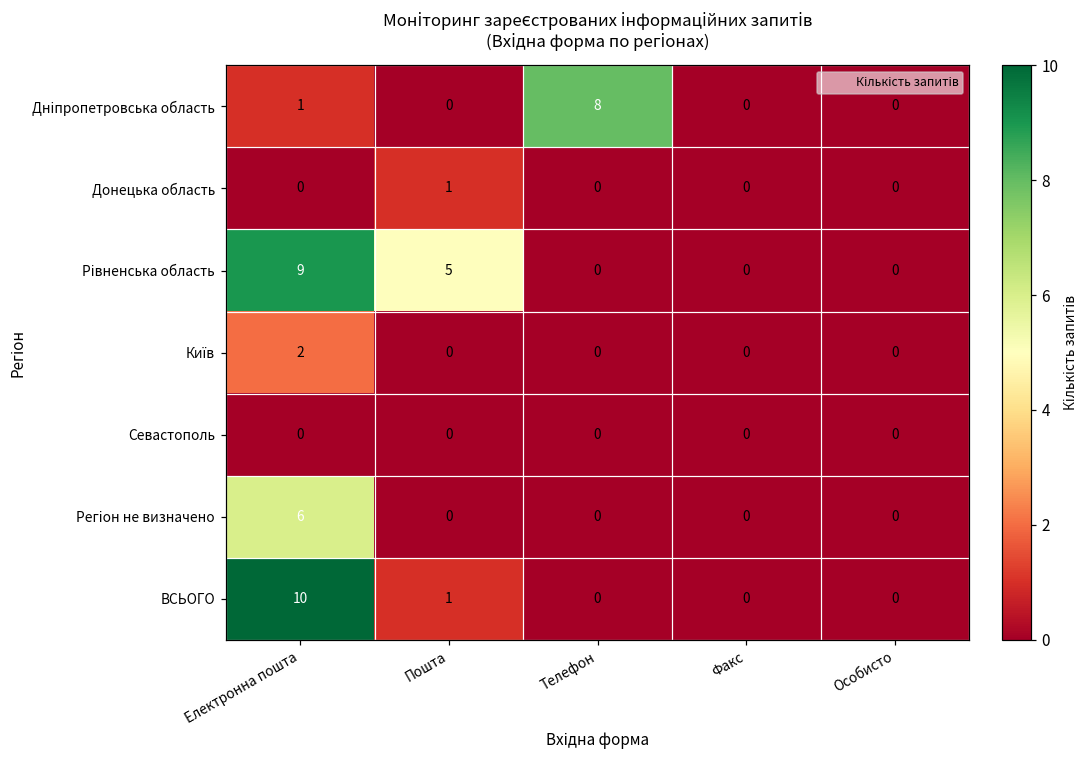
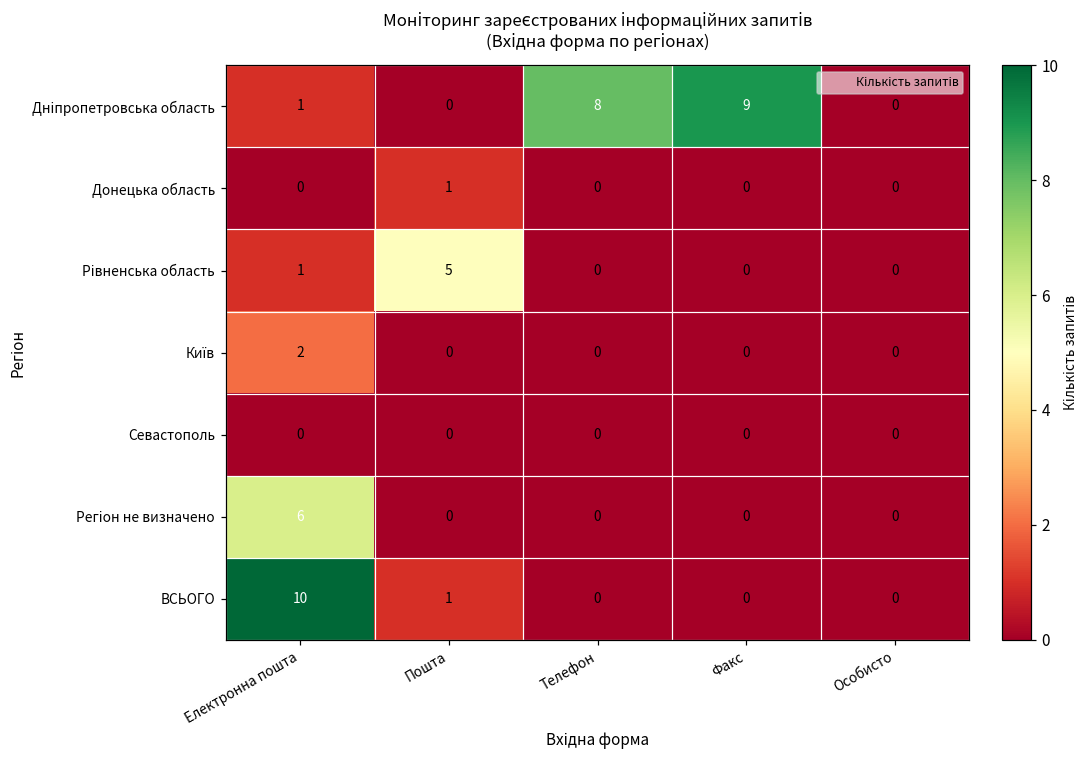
Дніпропетровська область, Факс: 0 -> 9
Рівненська область, Електронна пошта: 9 -> 1
